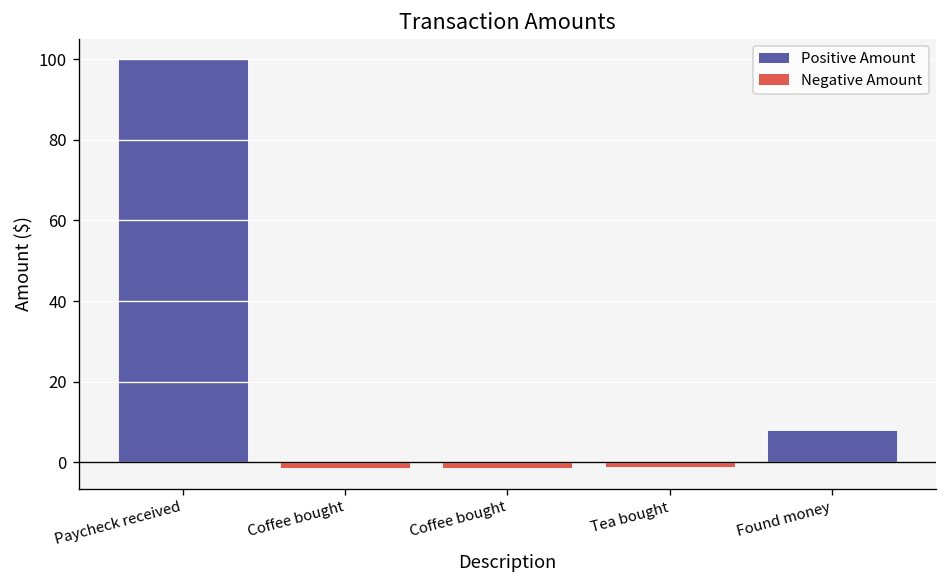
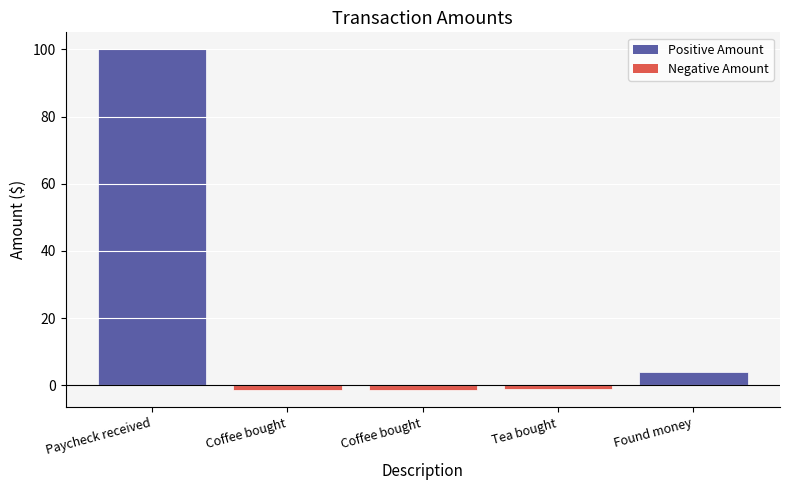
Found money: 8 -> 4
